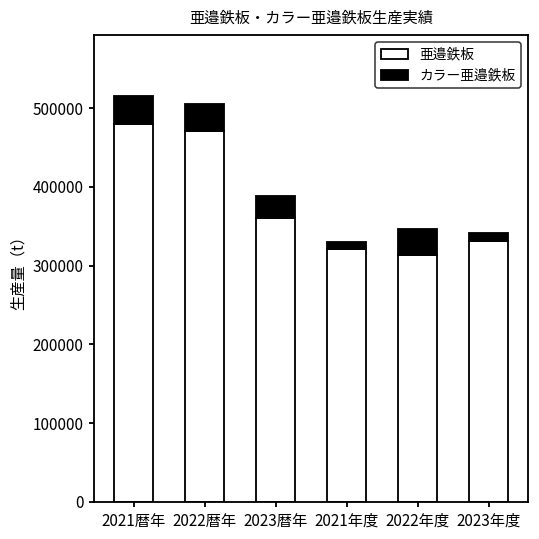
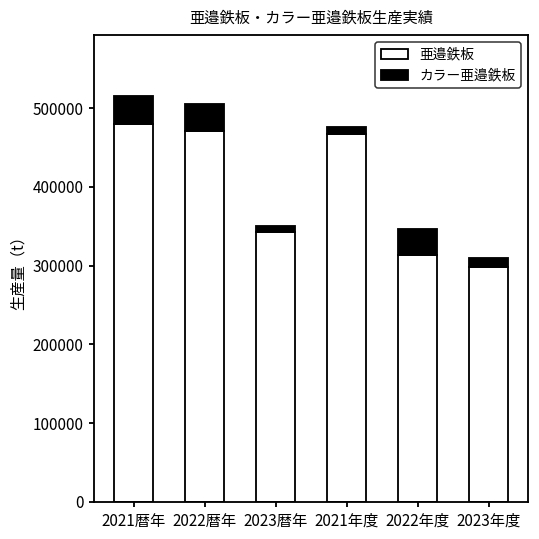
亜邉鉄板, 2023暦年: 360000 -> 340000
カラー亜邉鉄板, 2023暦年: 30000 -> 10000
亜邉鉄板, 2021年度: 320000 -> 470000
亜邉鉄板, 2023年度: 330000 -> 300000
